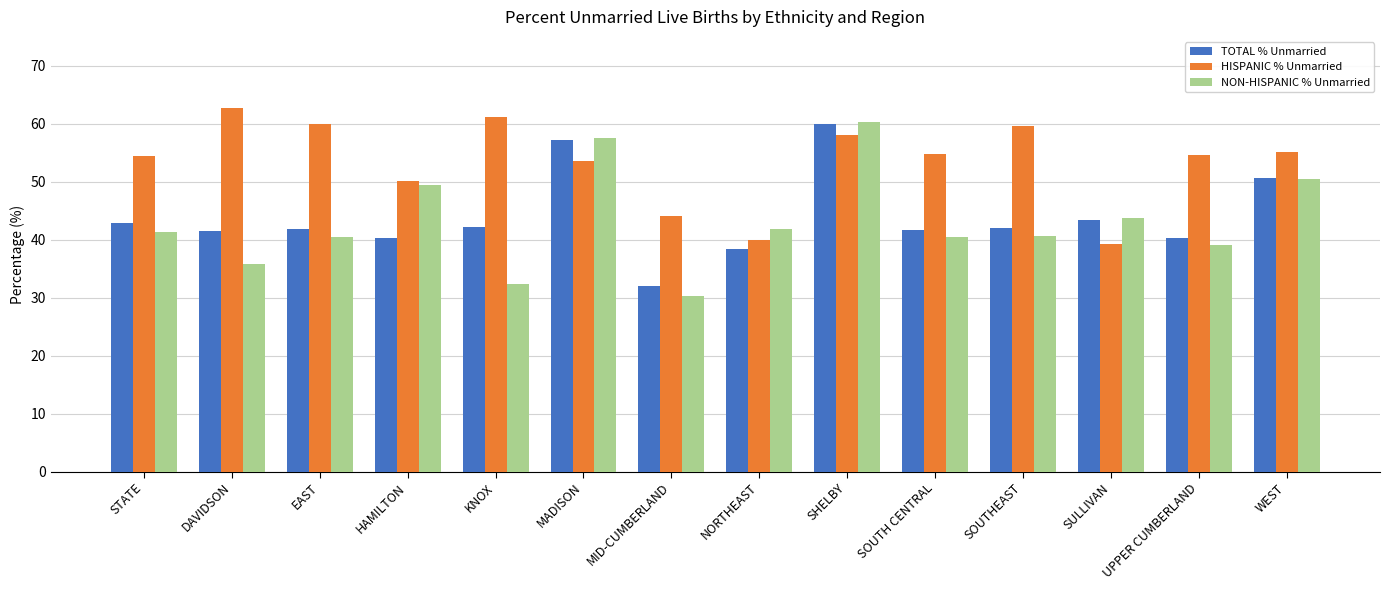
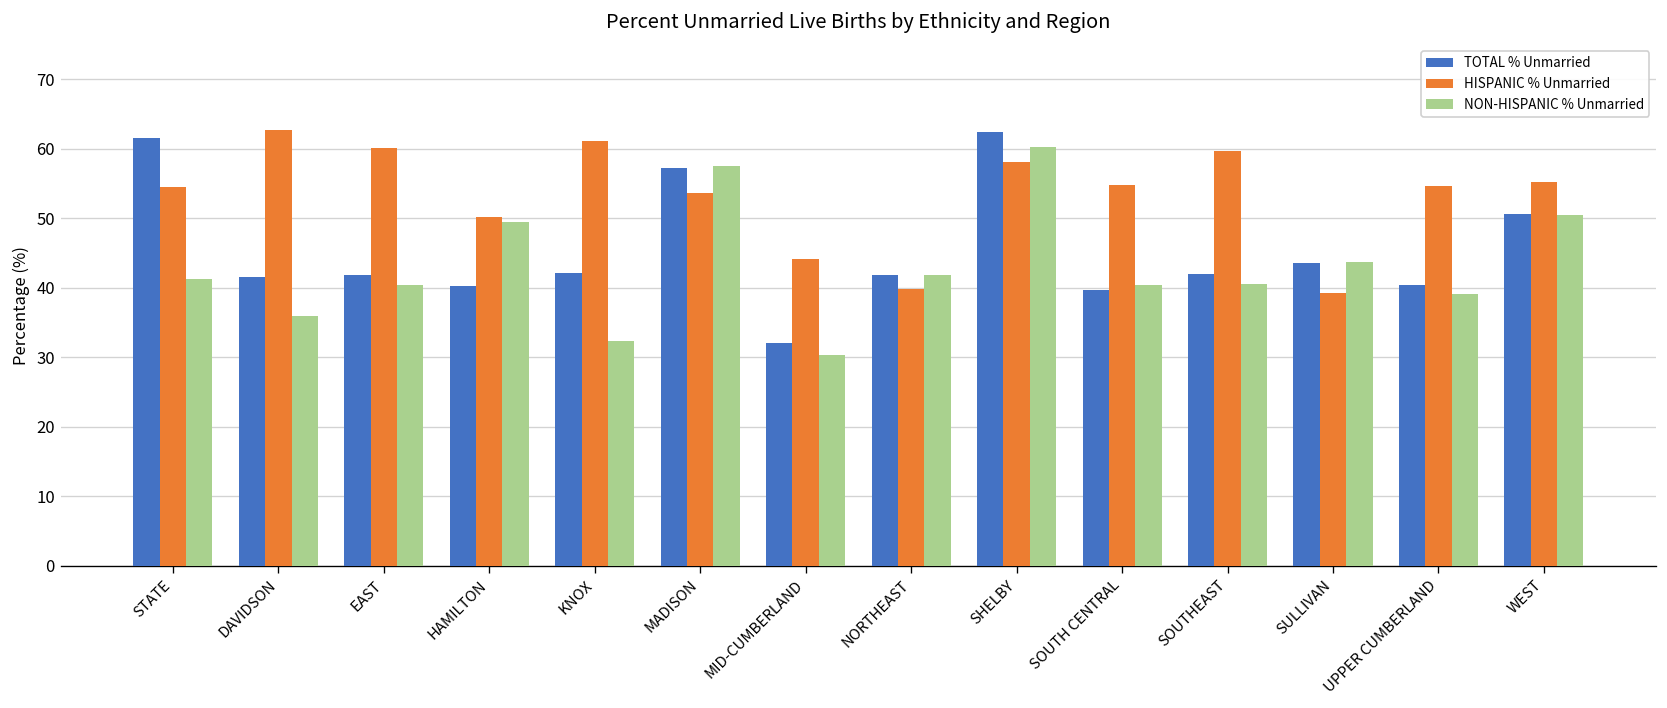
TOTAL % Unmarried, STATE: 43 -> 62
TOTAL % Unmarried, NORTHEAST: 38 -> 42
TOTAL % Unmarried, SHELBY: 60 -> 62
TOTAL % Unmarried, SOUTH CENTRAL: 42 -> 40
